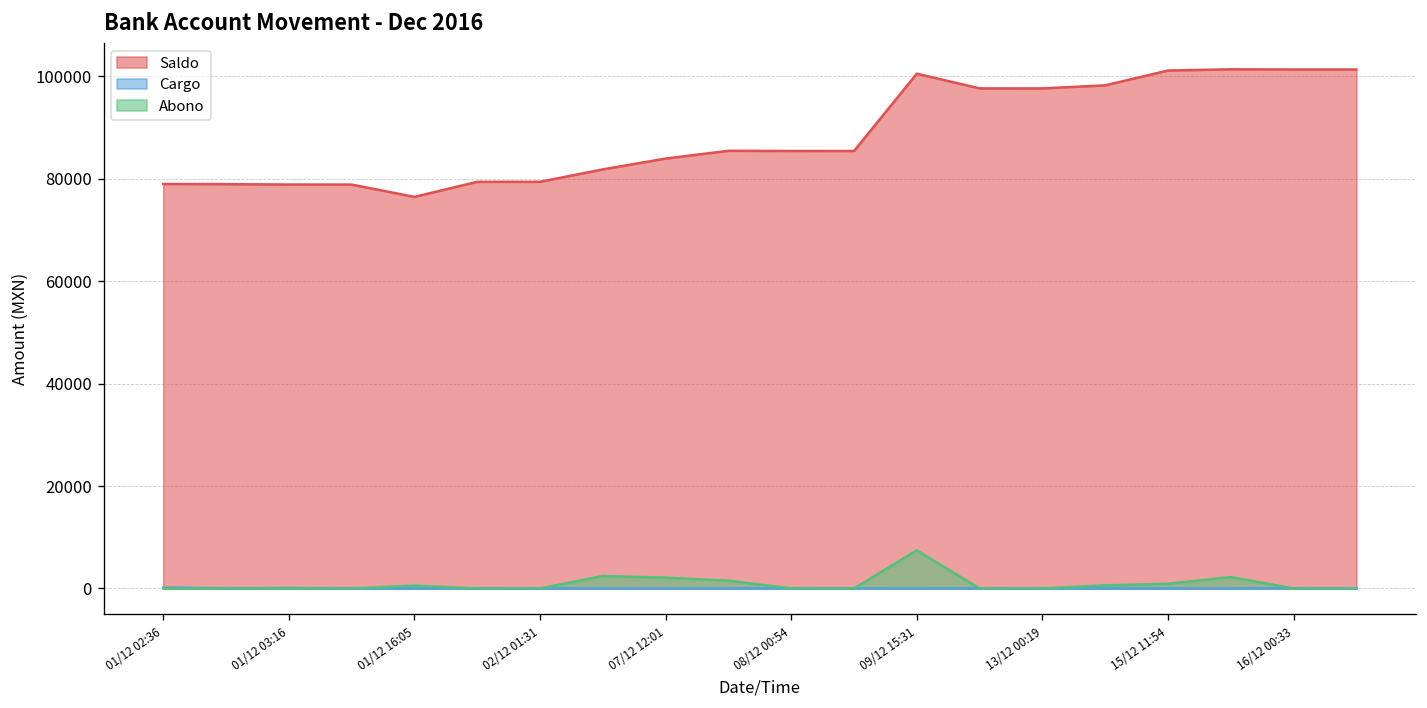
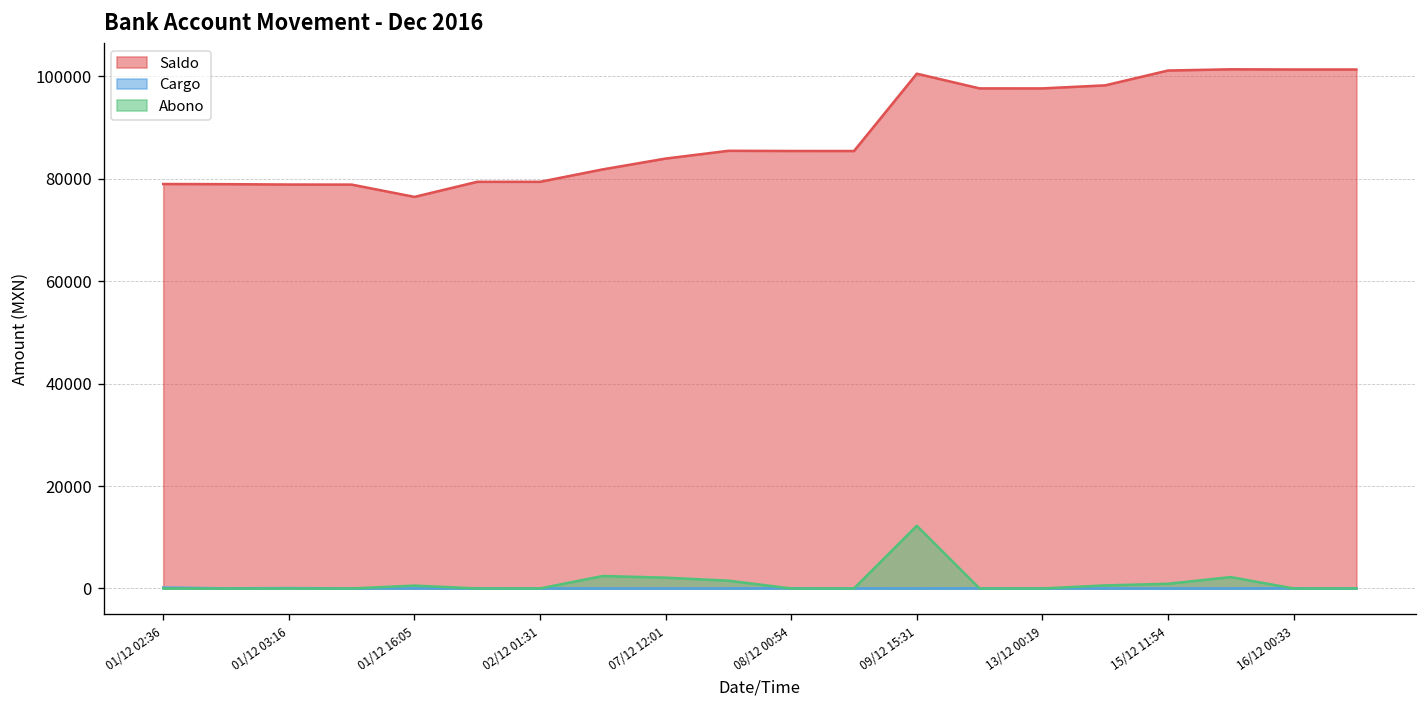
Abono, 09/12 15:31: 7000 -> 12000
